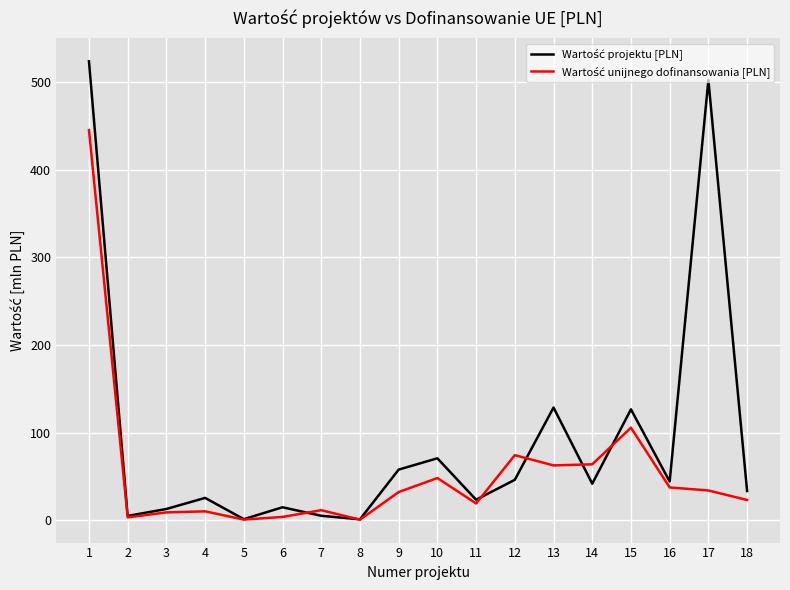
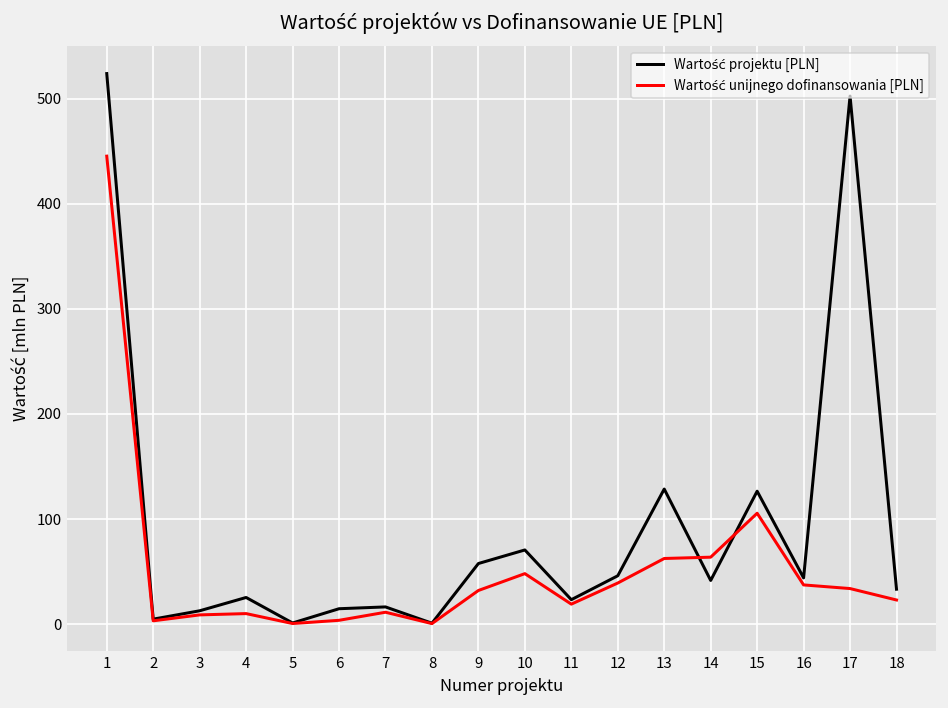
Wartość projektu [PLN], 7: 0 -> 20
Wartość unijnego dofinansowania [PLN], 12: 70 -> 40
